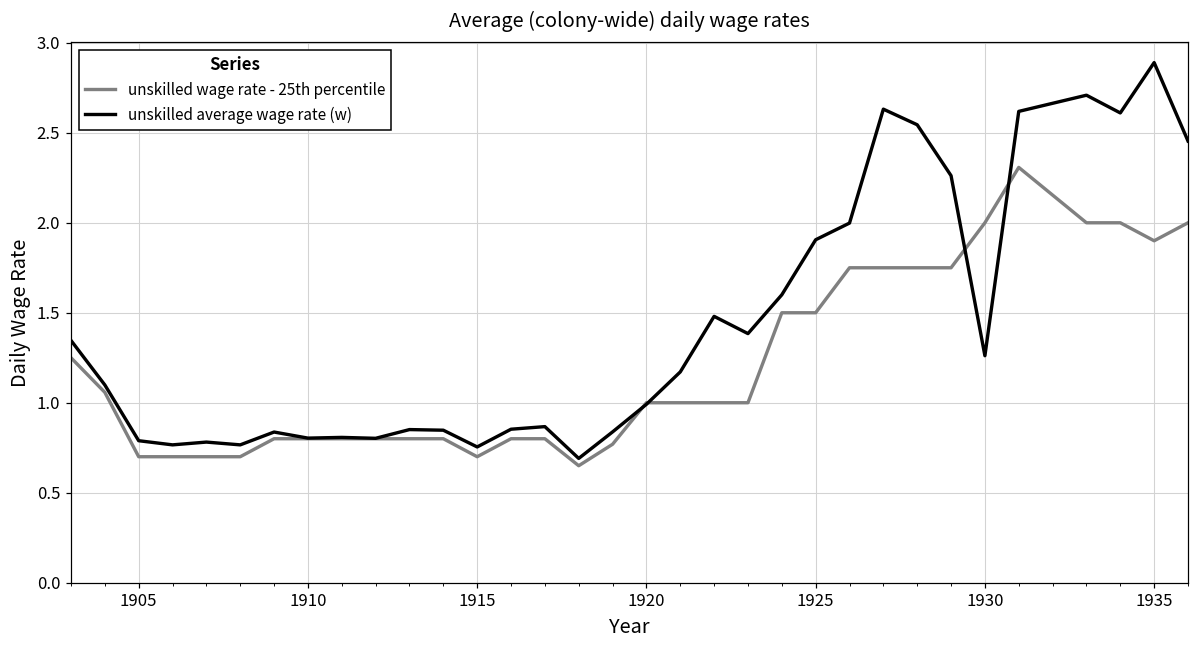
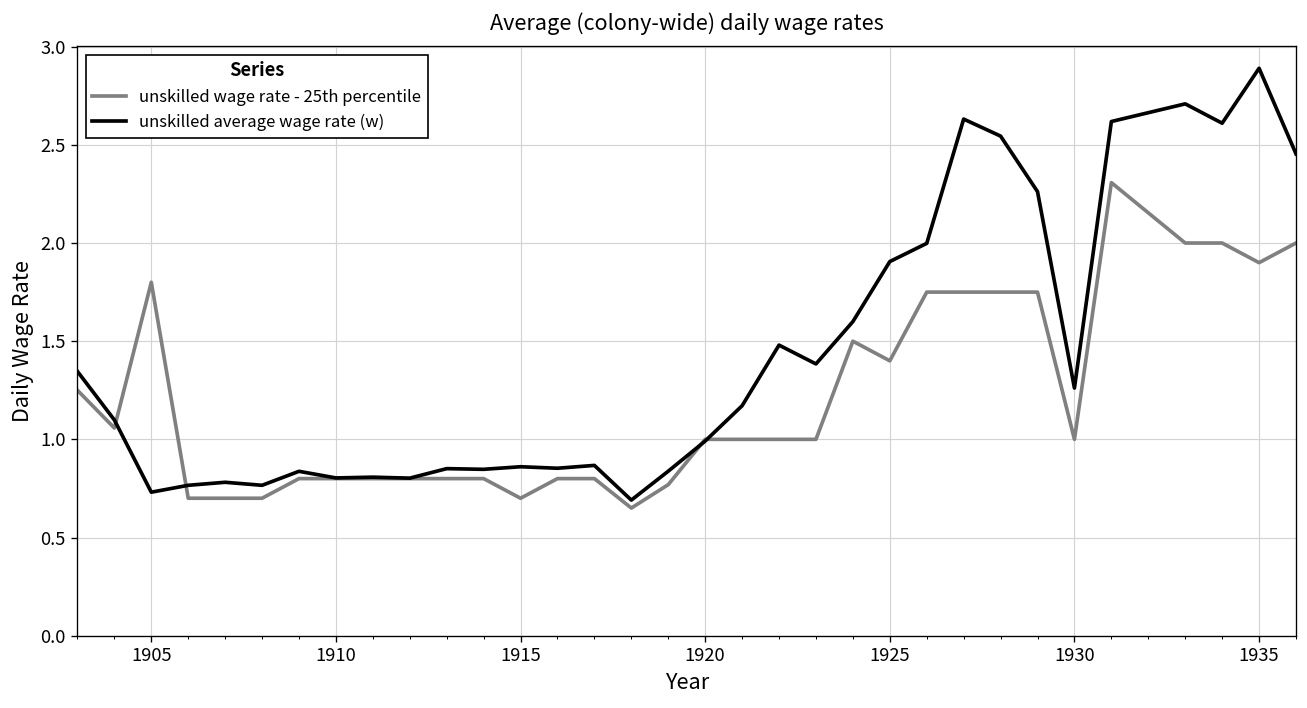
unskilled wage rate - 25th percentile, 1905: 0.7 -> 1.8
unskilled average wage rate (w), 1905: 0.79 -> 0.73
unskilled average wage rate (w), 1915: 0.75 -> 0.86
unskilled wage rate - 25th percentile, 1925: 1.5 -> 1.4
unskilled wage rate - 25th percentile, 1930: 2 -> 1
